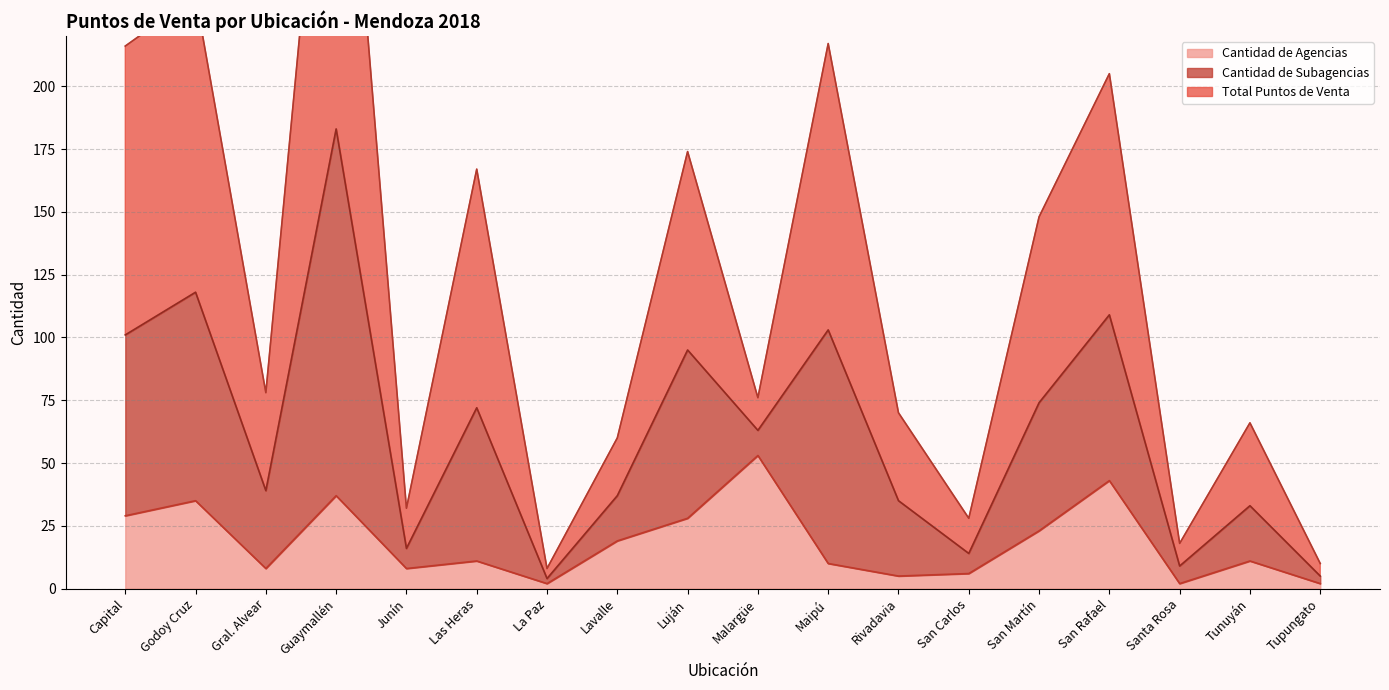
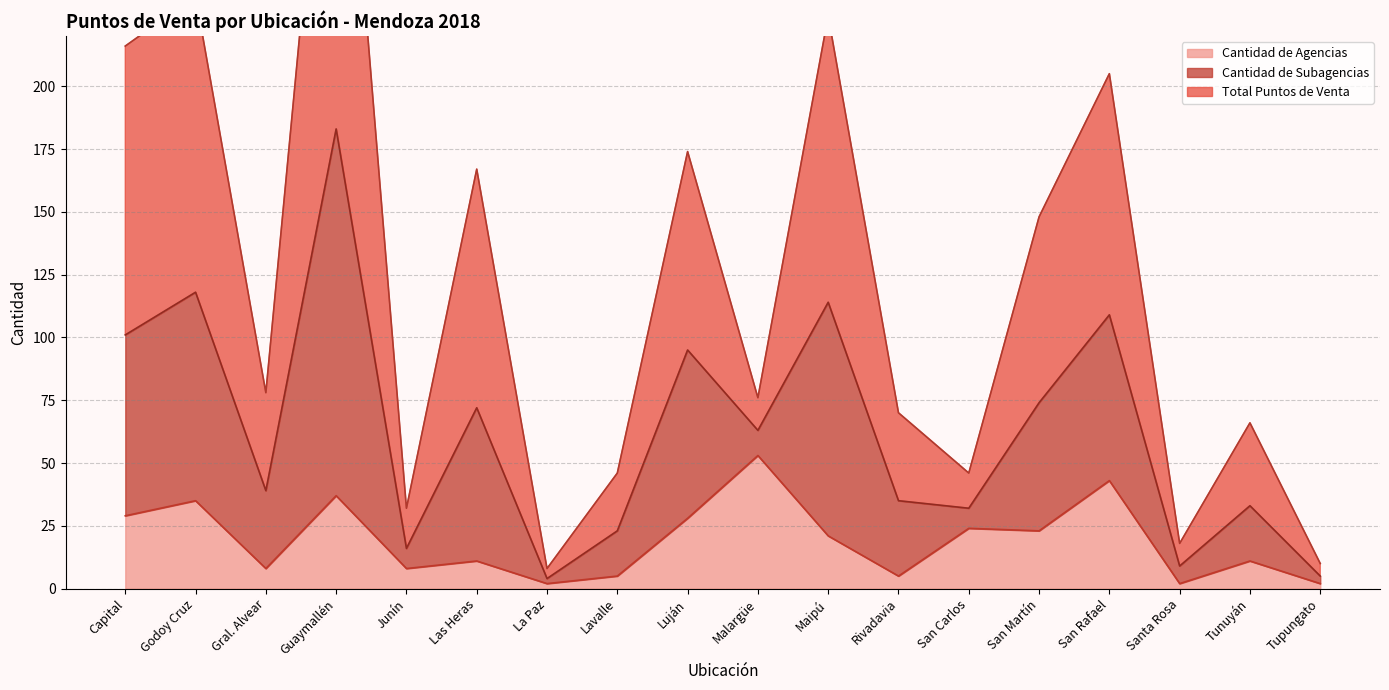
Cantidad de Agencias, Lavalle: 19 -> 5
Cantidad de Agencias, Maipú: 10 -> 21
Cantidad de Agencias, San Carlos: 6 -> 24
